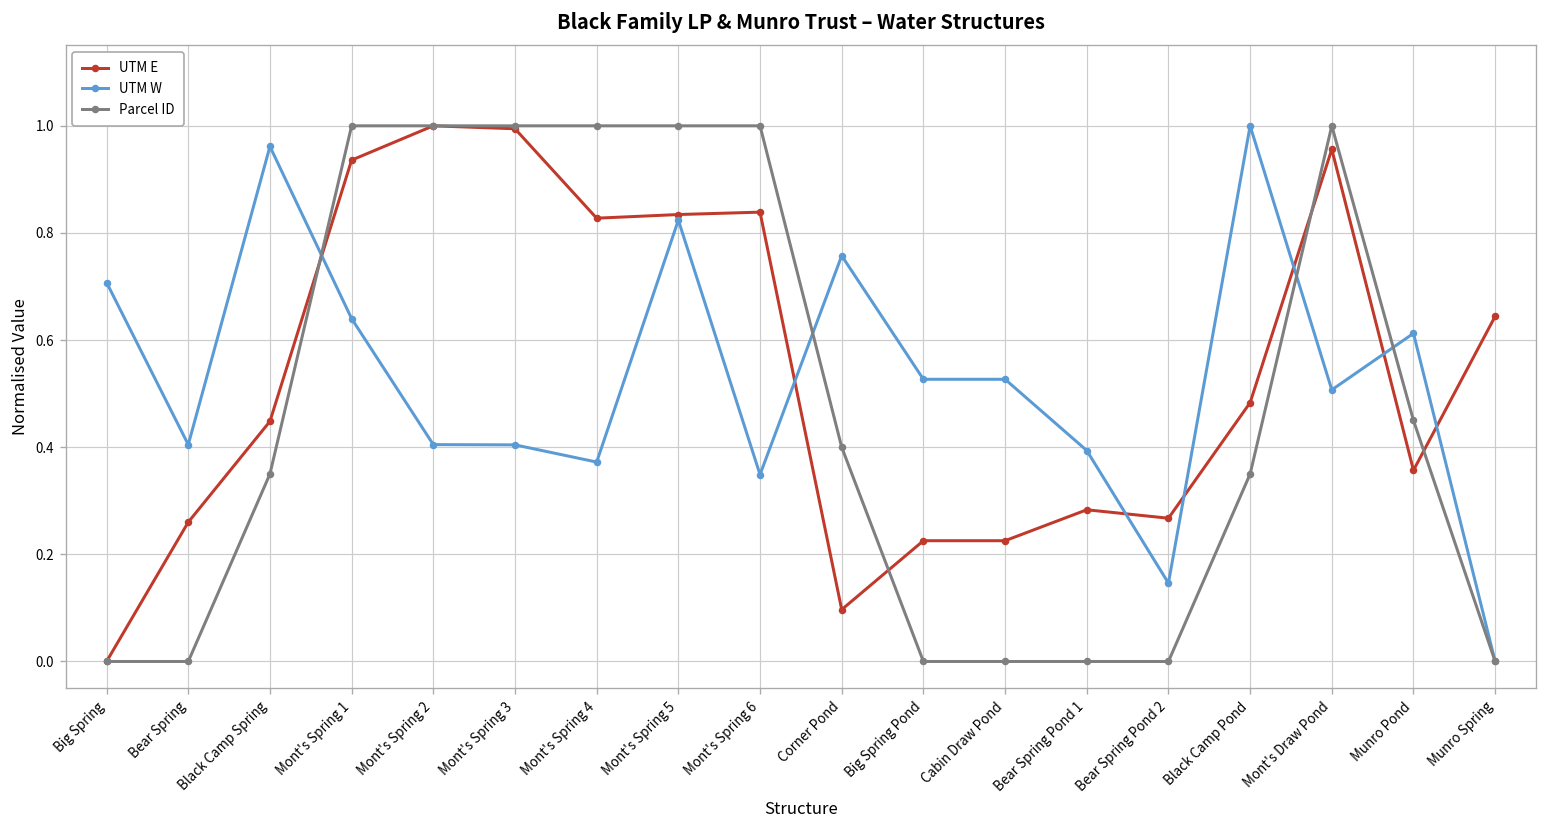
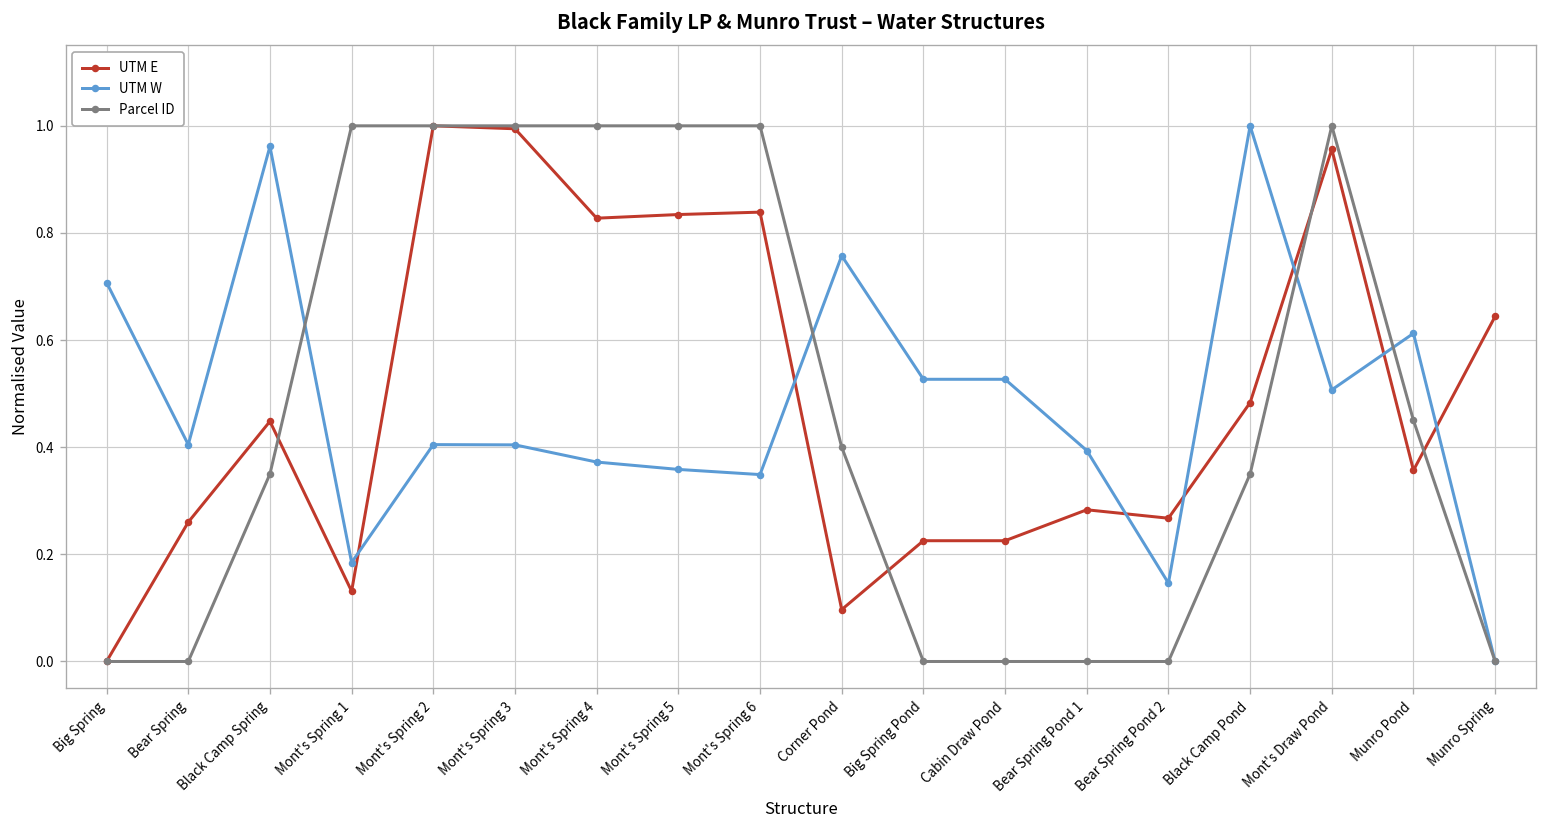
UTM E, Mont's Spring 1: 0.94 -> 0.13
UTM W, Mont's Spring 1: 0.64 -> 0.18
UTM W, Mont's Spring 5: 0.82 -> 0.36
